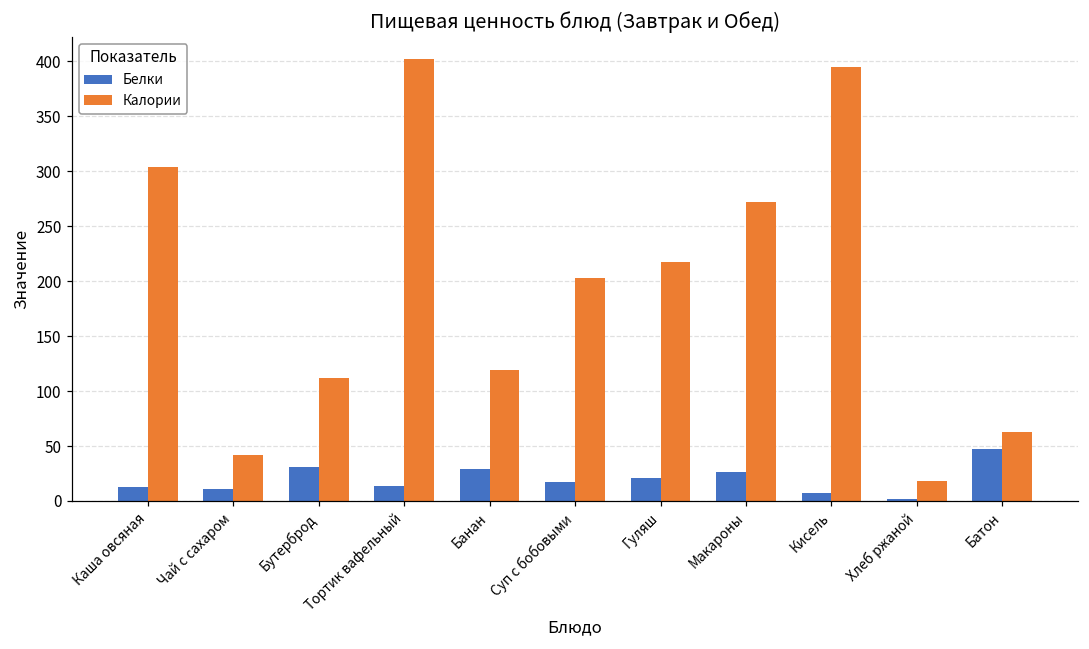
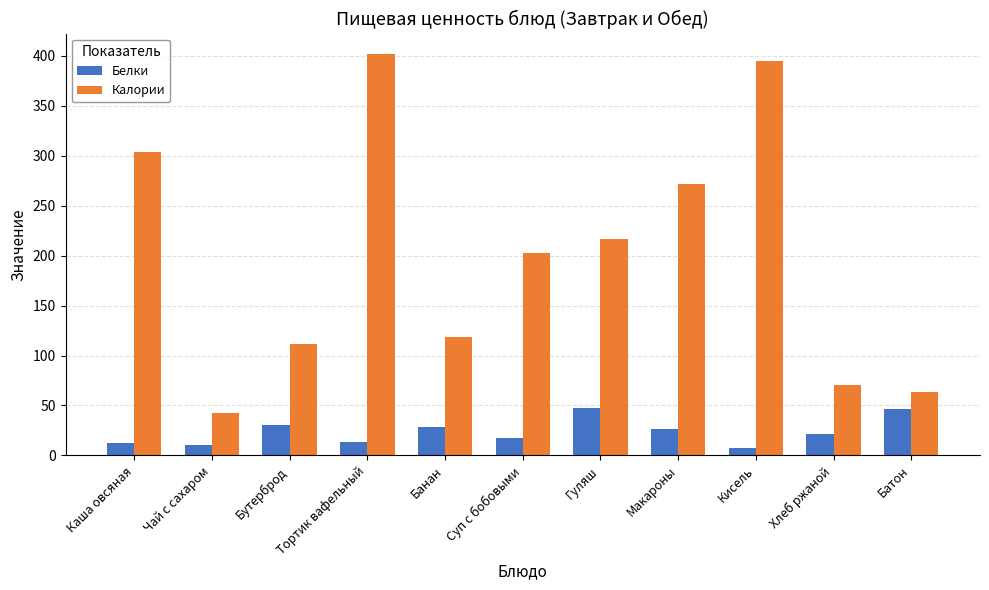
Белки, Гуляш: 20 -> 50
Белки, Хлеб ржаной: 0 -> 20
Калории, Хлеб ржаной: 20 -> 70
